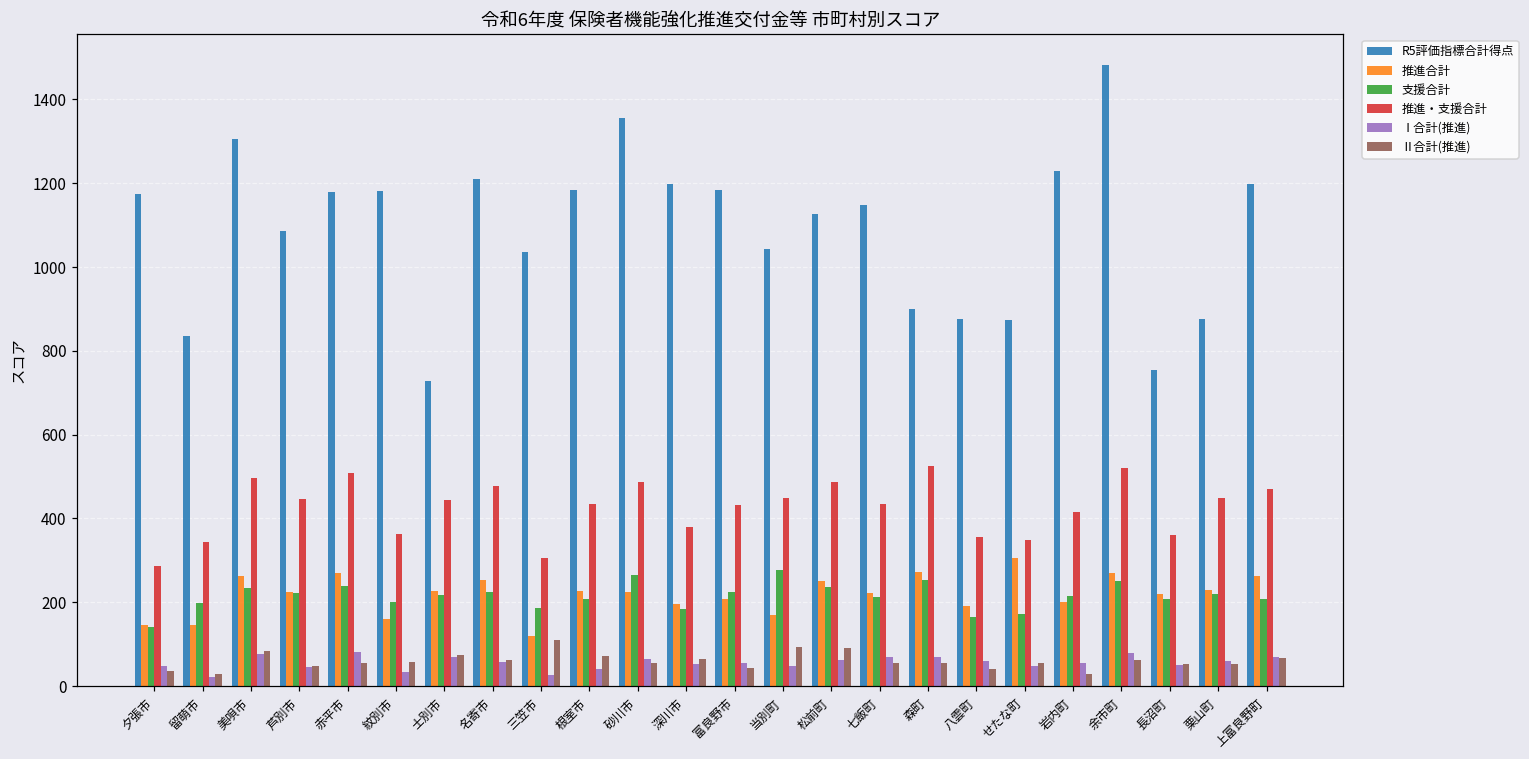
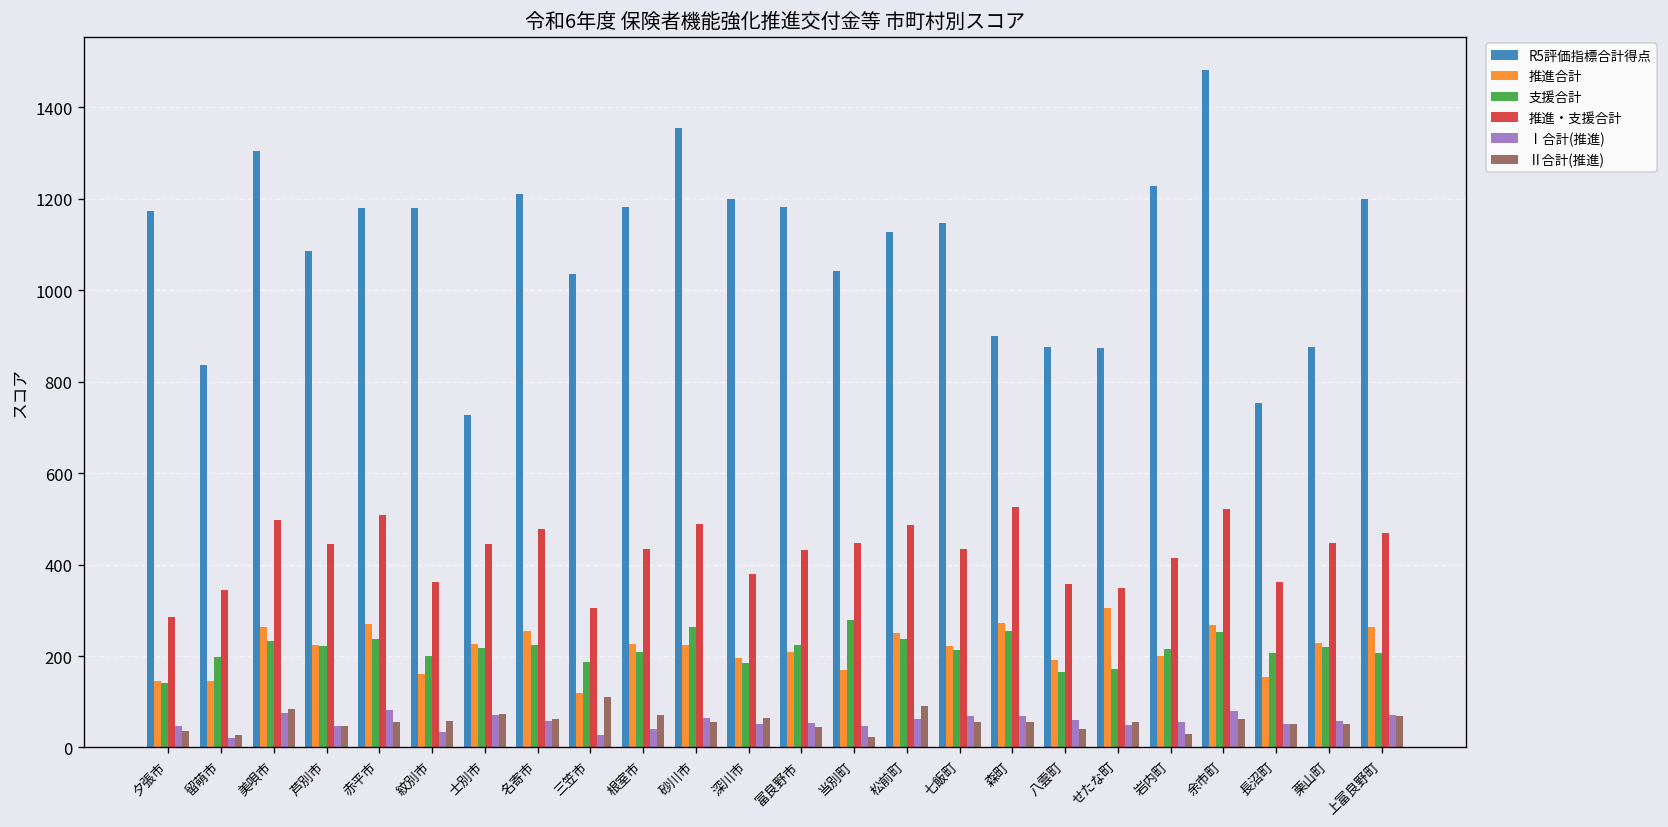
Ⅱ合計(推進), 当別町: 90 -> 20
推進合計, 長沼町: 220 -> 150
